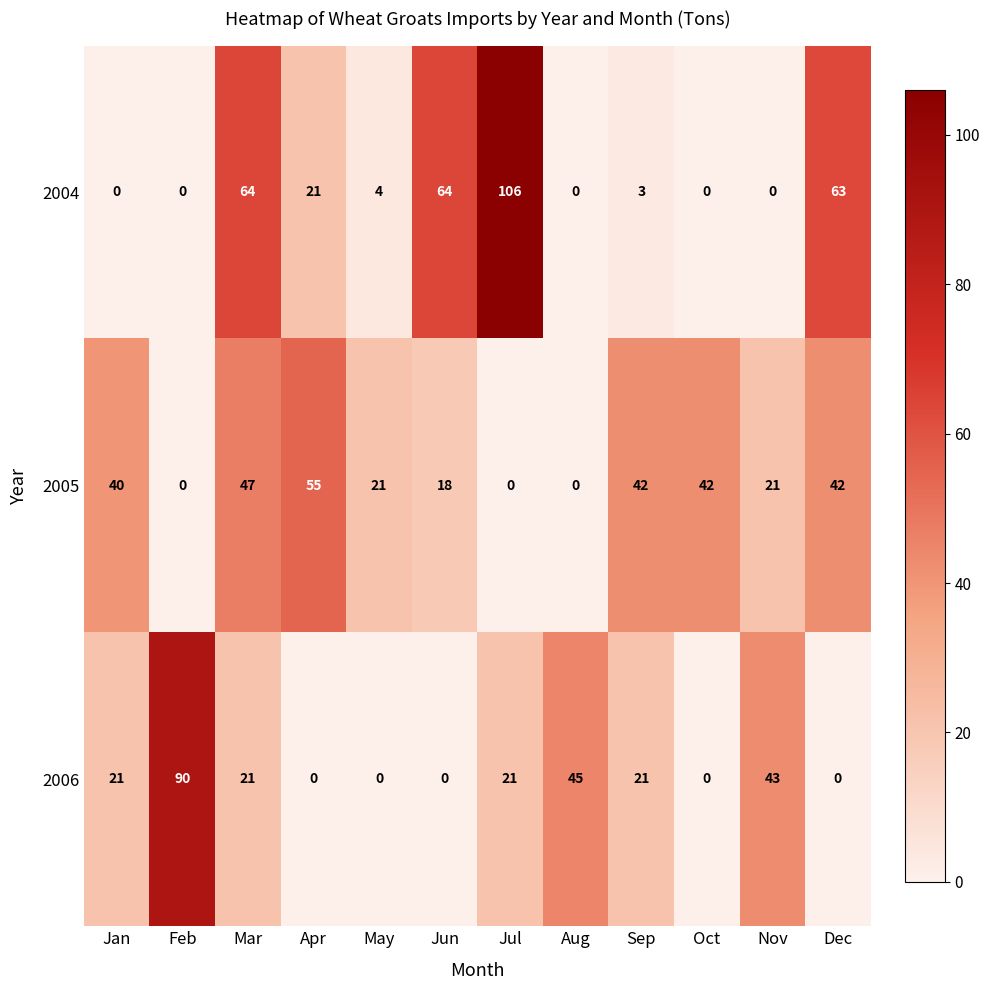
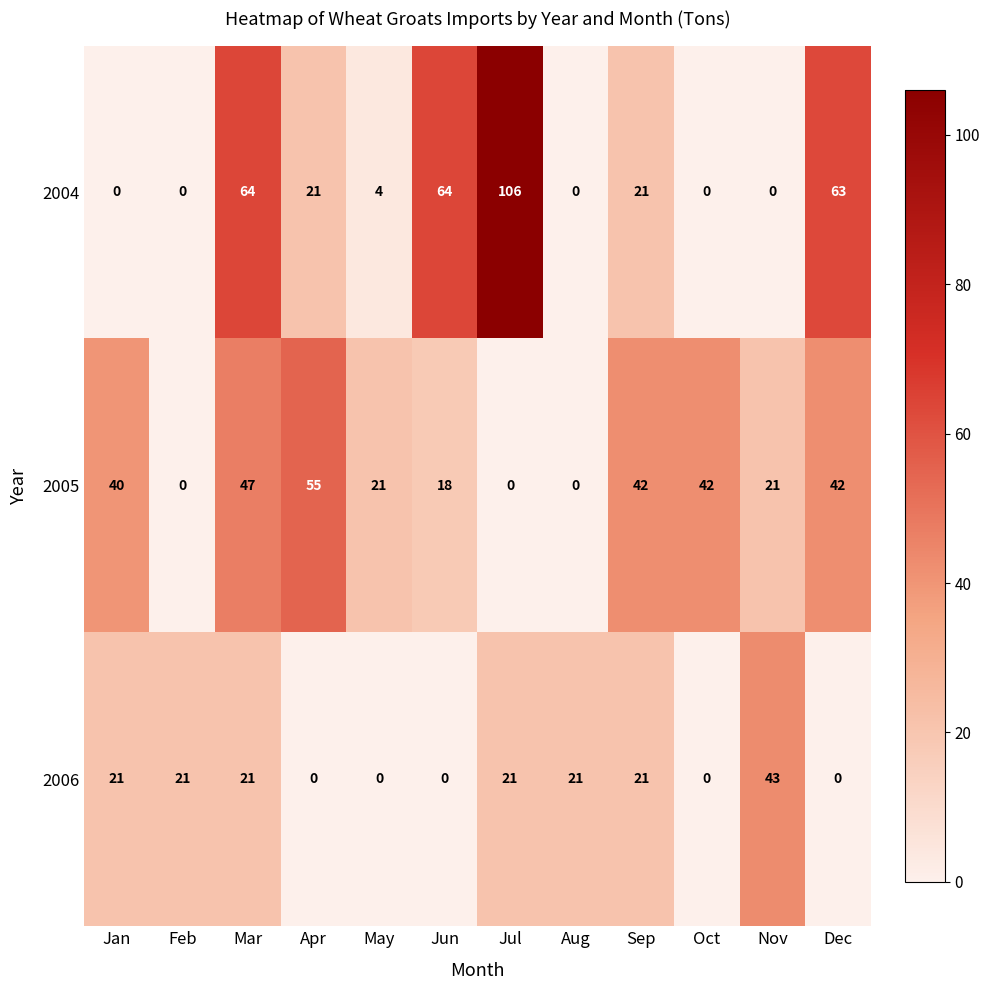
2004, Sep: 3 -> 21
2006, Feb: 90 -> 21
2006, Aug: 45 -> 21
